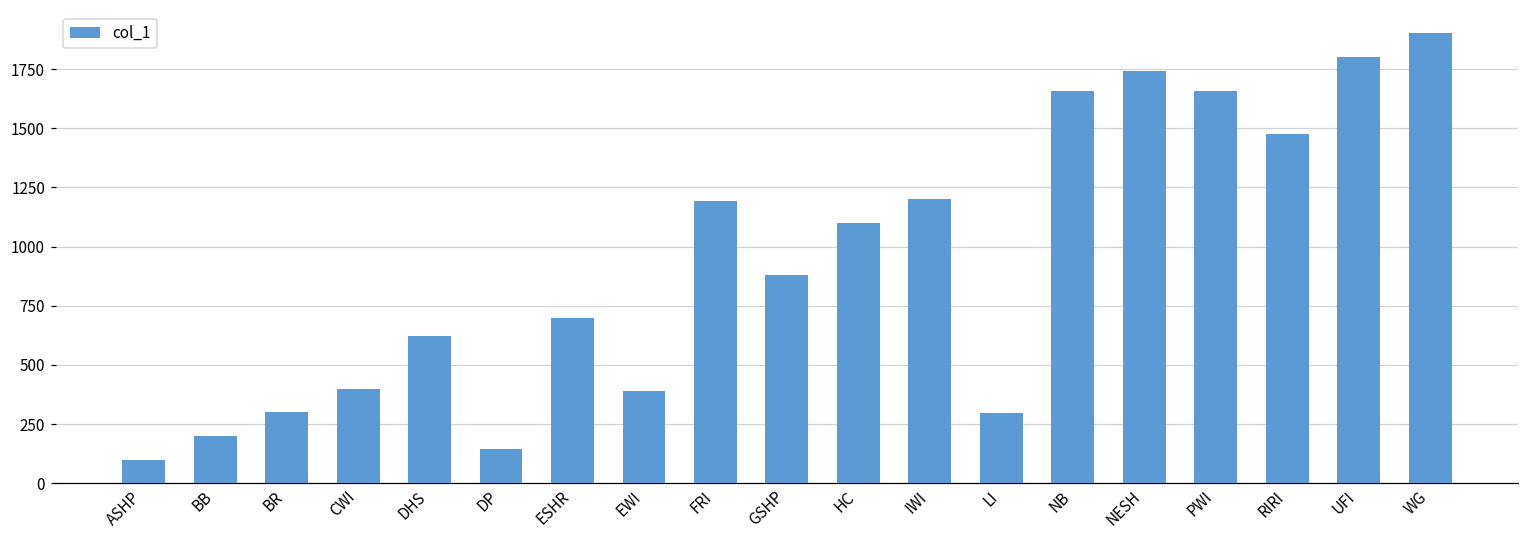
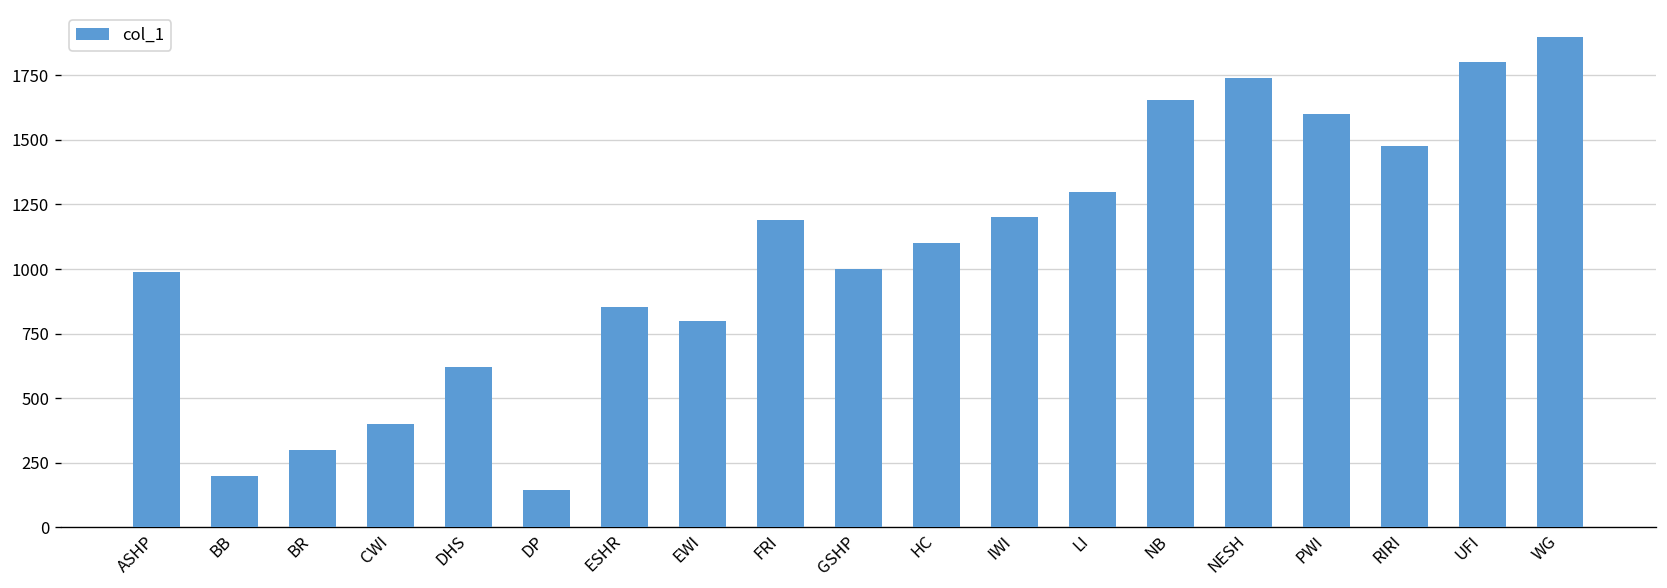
ASHP: 100 -> 990
ESHR: 700 -> 850
EWI: 390 -> 800
GSHP: 880 -> 1000
LI: 300 -> 1300
PWI: 1660 -> 1600
